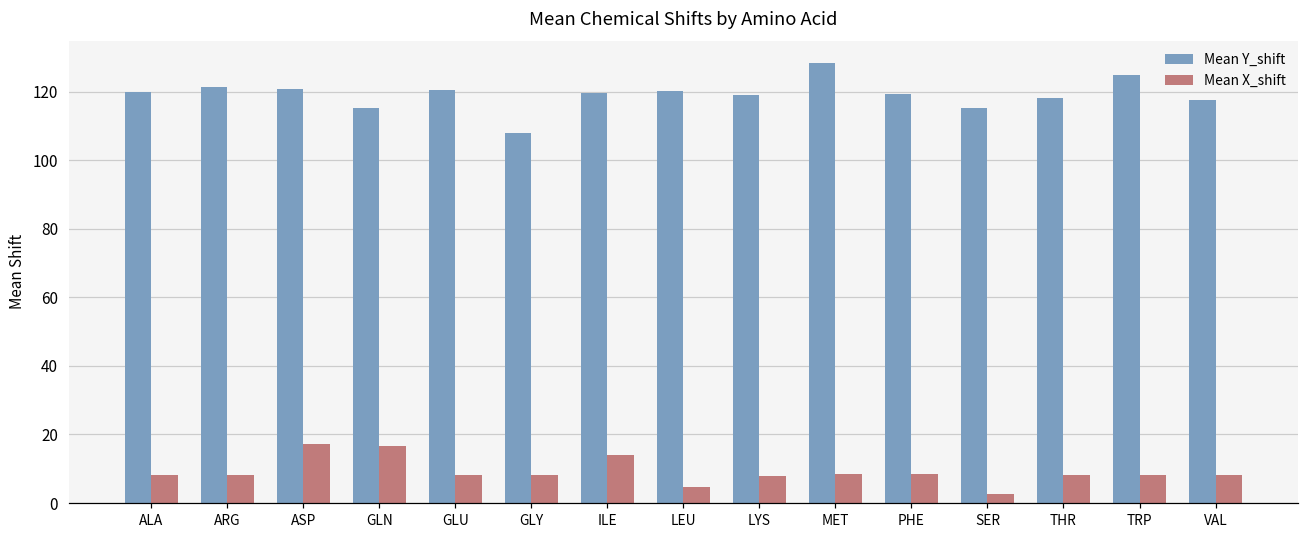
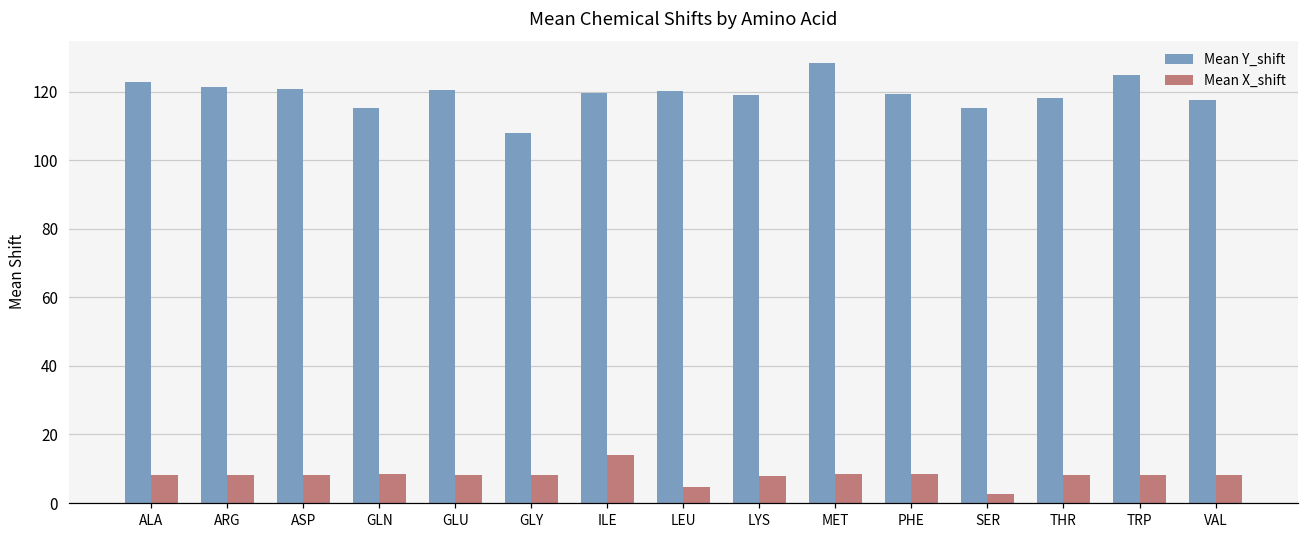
Mean Y_shift, ALA: 120 -> 123
Mean X_shift, ASP: 17 -> 8
Mean X_shift, GLN: 17 -> 8
